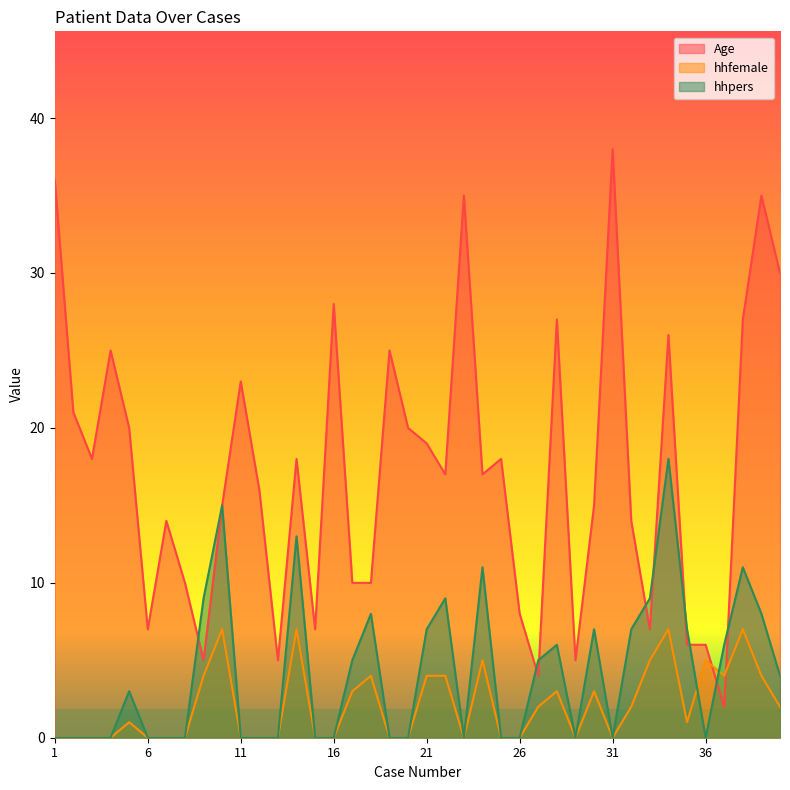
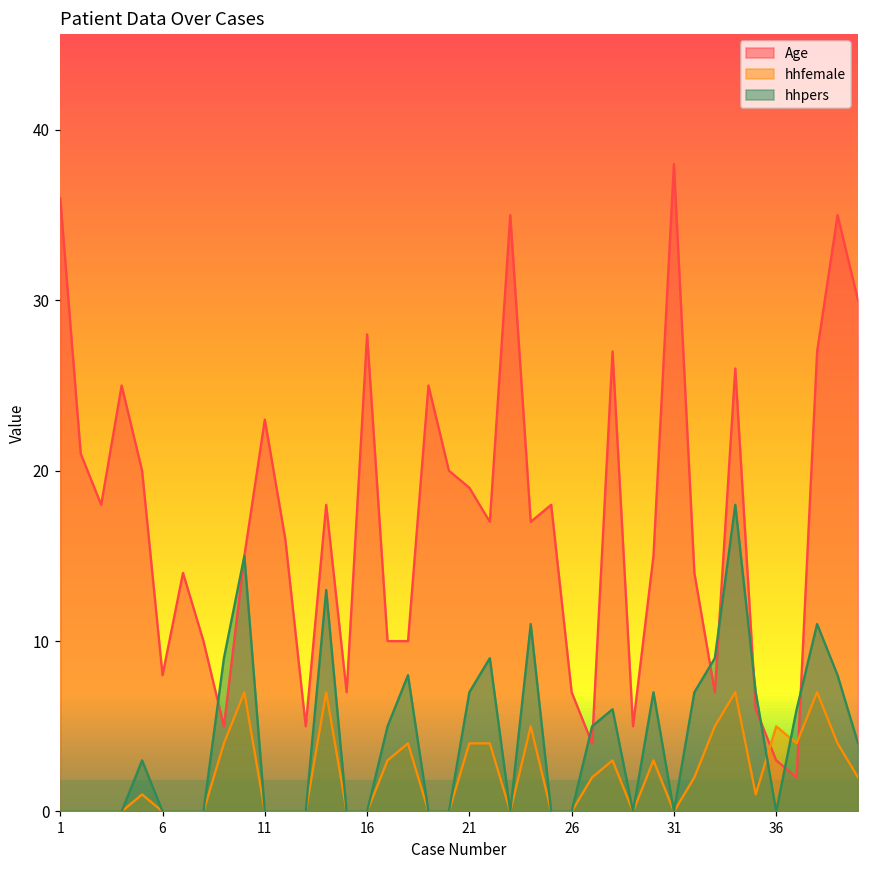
Age, 6: 7 -> 8
Age, 26: 8 -> 7
Age, 36: 6 -> 3
